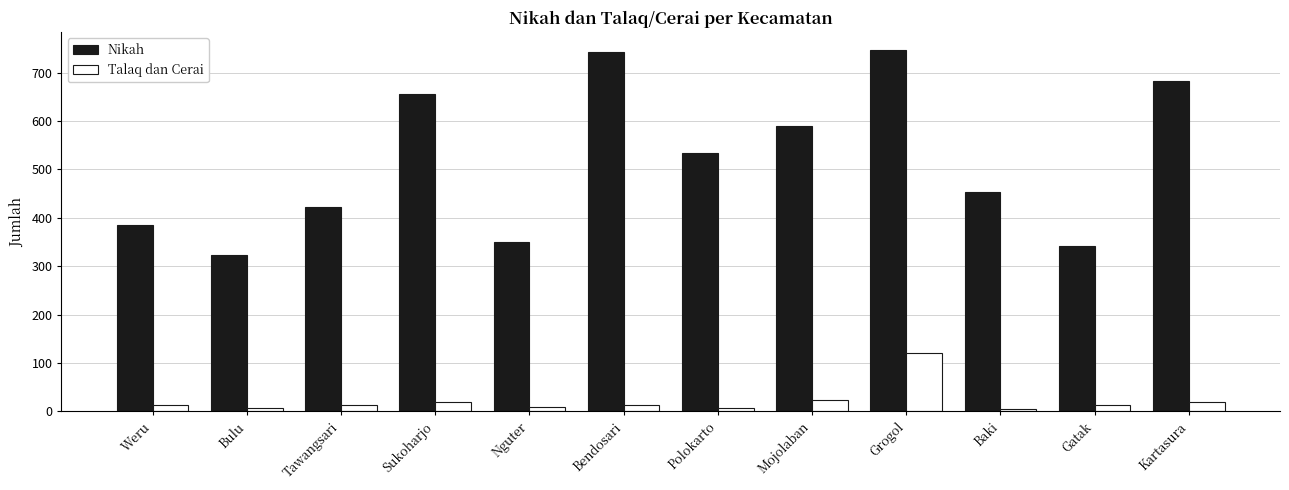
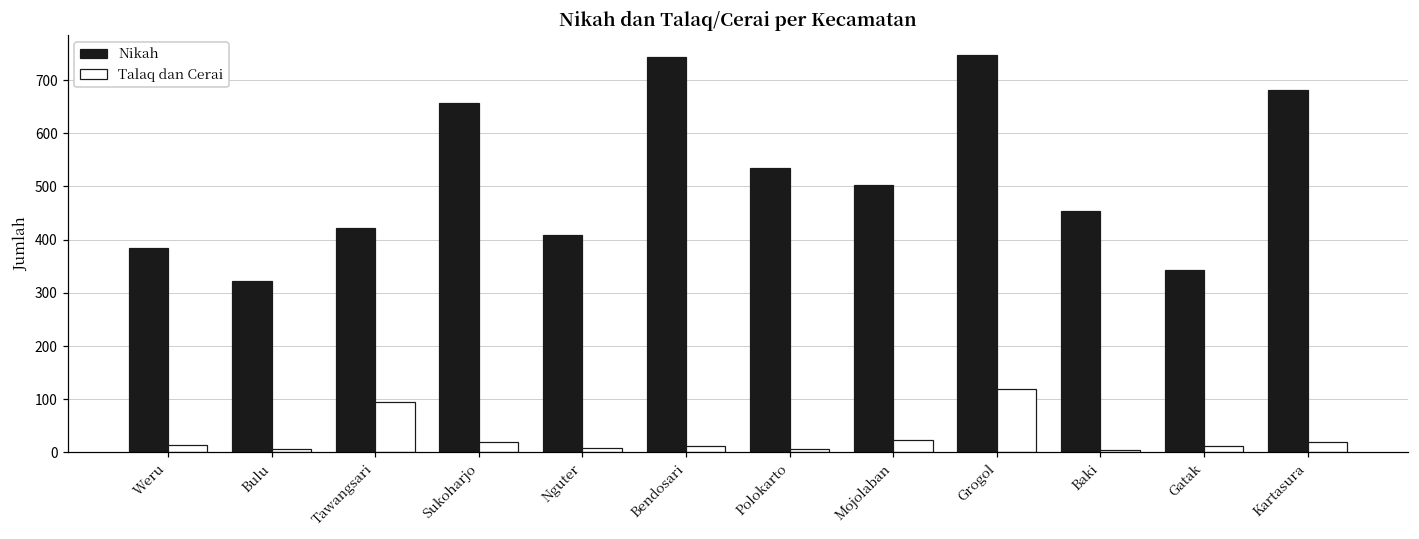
Talaq dan Cerai, Tawangsari: 10 -> 100
Nikah, Nguter: 350 -> 410
Nikah, Mojolaban: 590 -> 500
